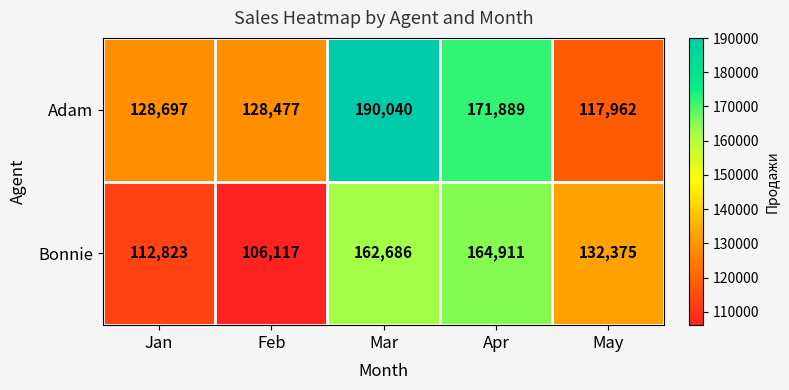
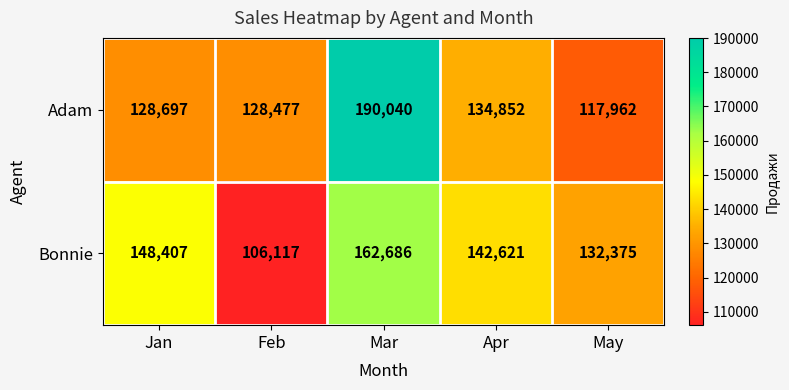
Adam, Apr: 171,889 -> 134,852
Bonnie, Jan: 112,823 -> 148,407
Bonnie, Apr: 164,911 -> 142,621
